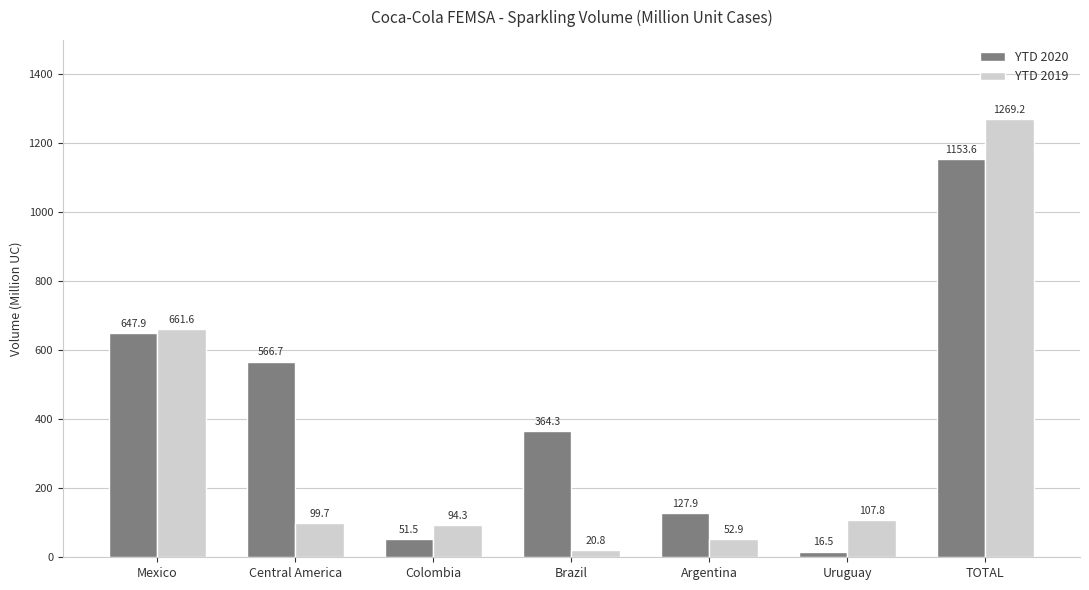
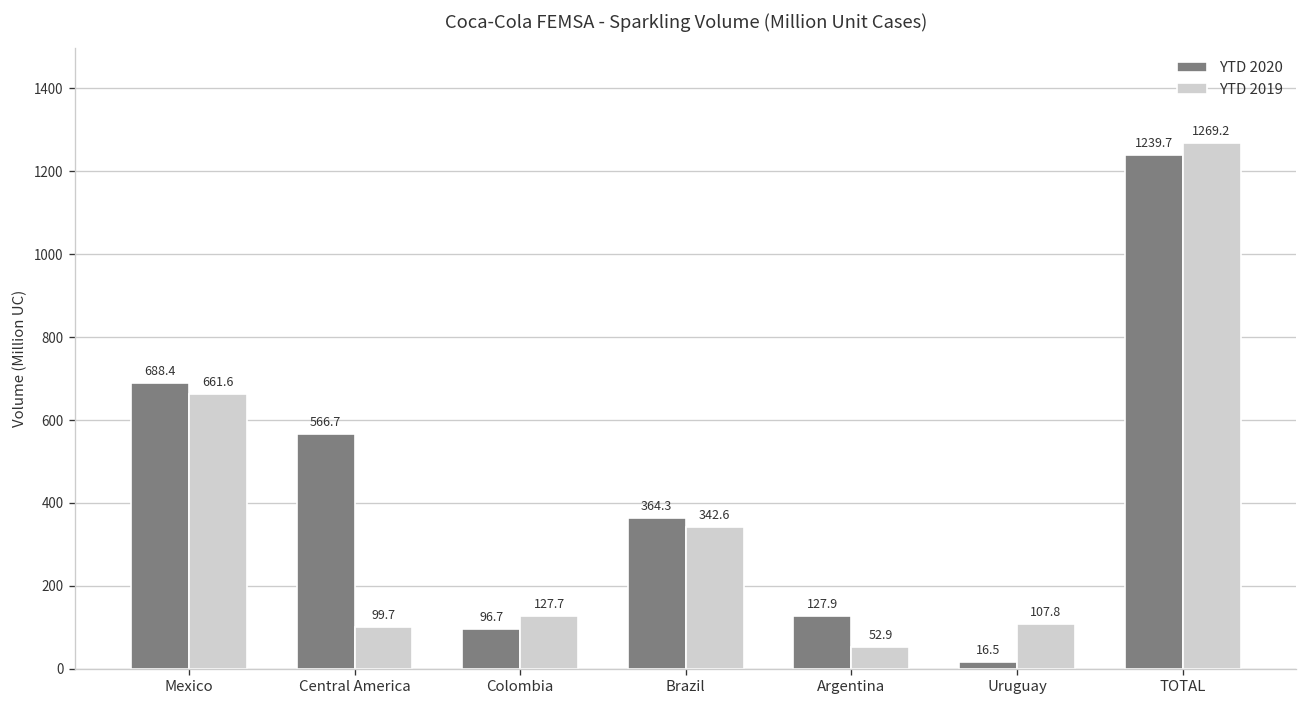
YTD 2020, Mexico: 647.9 -> 688.4
YTD 2020, Colombia: 51.5 -> 96.7
YTD 2019, Colombia: 94.3 -> 127.7
YTD 2019, Brazil: 20.8 -> 342.6
YTD 2020, TOTAL: 1153.6 -> 1239.7
